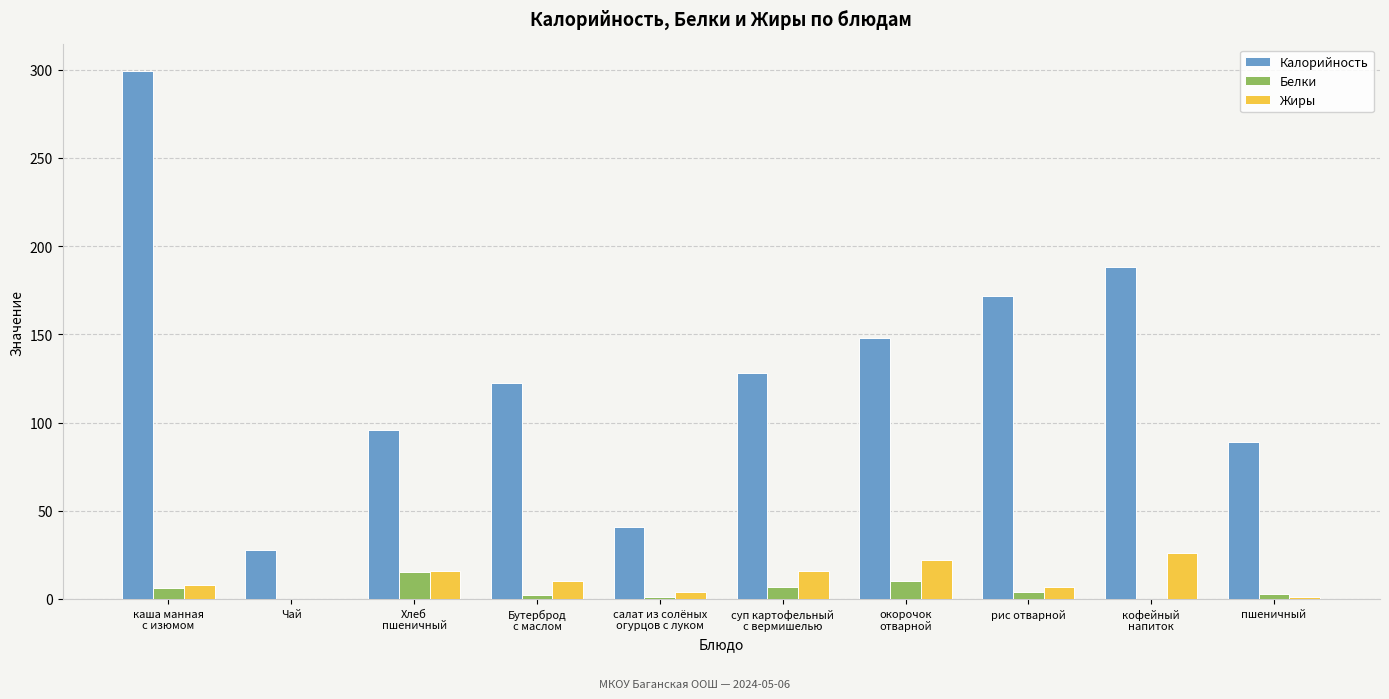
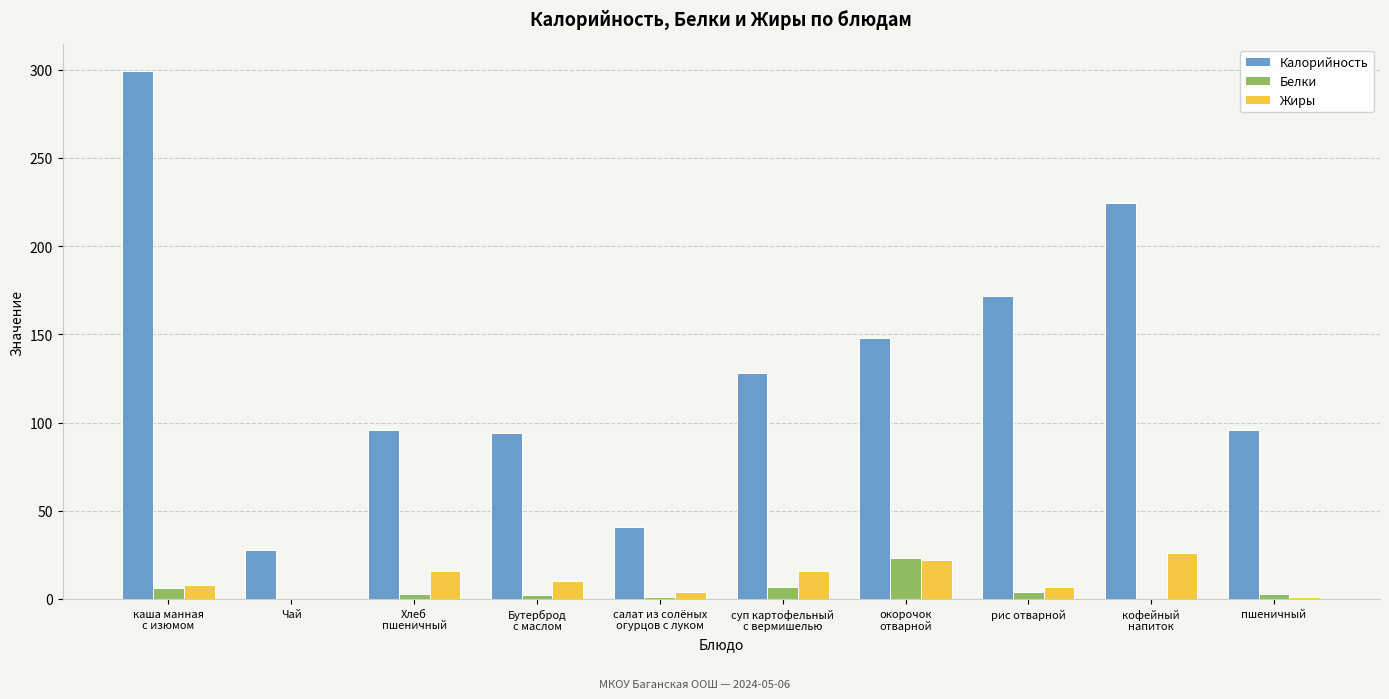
Белки, Хлеб пшеничный: 15 -> 3
Калорийность, Бутерброд с маслом: 122 -> 94
Белки, окорочок отварной: 10 -> 23
Калорийность, кофейный напиток: 188 -> 224
Калорийность, пшеничный: 89 -> 96
